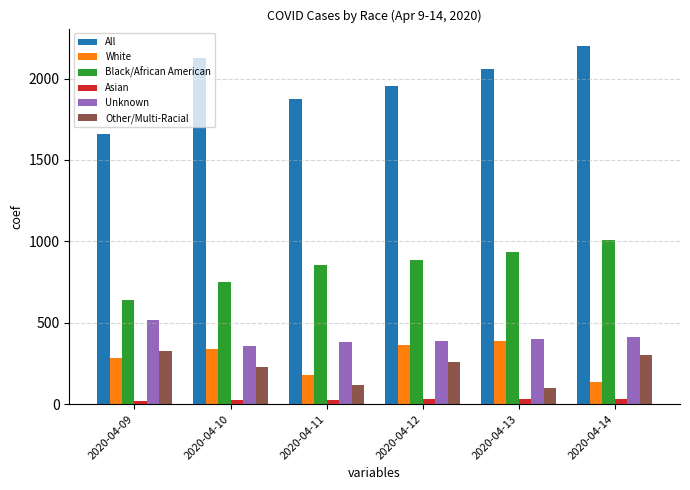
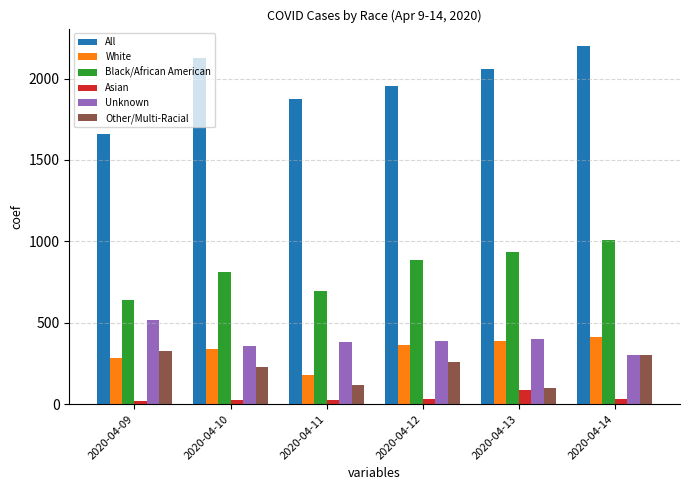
Black/African American, 2020-04-10: 750 -> 810
Black/African American, 2020-04-11: 850 -> 690
Asian, 2020-04-13: 30 -> 90
White, 2020-04-14: 140 -> 410
Unknown, 2020-04-14: 410 -> 300
